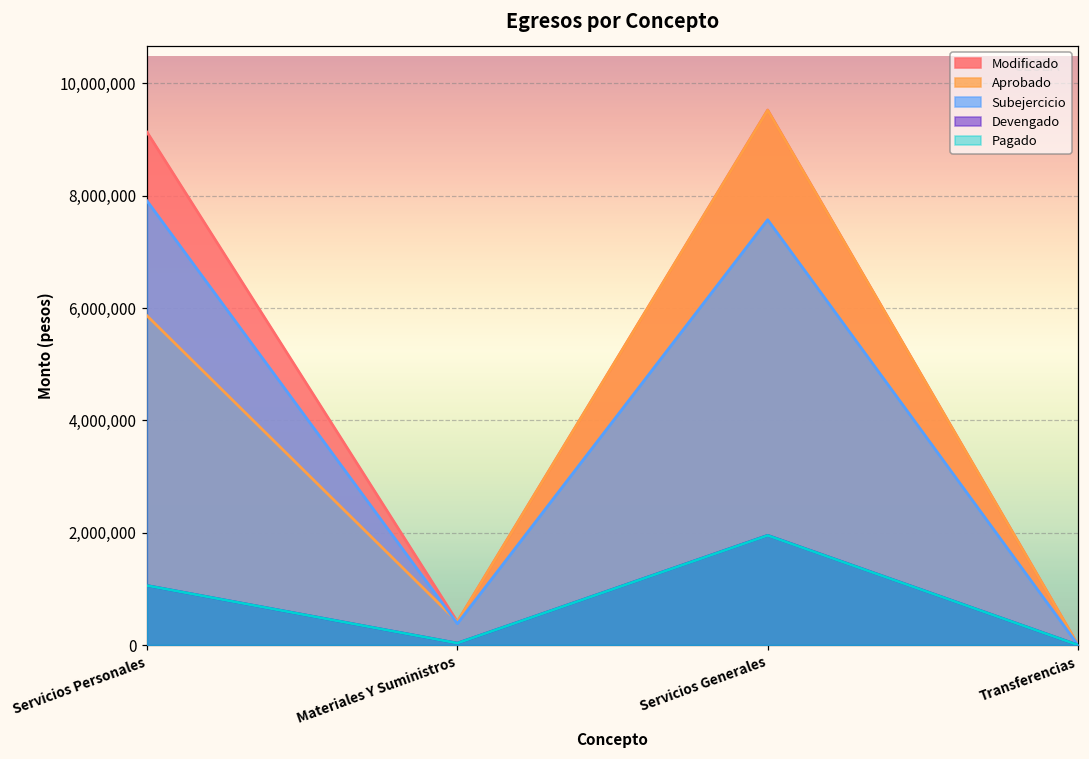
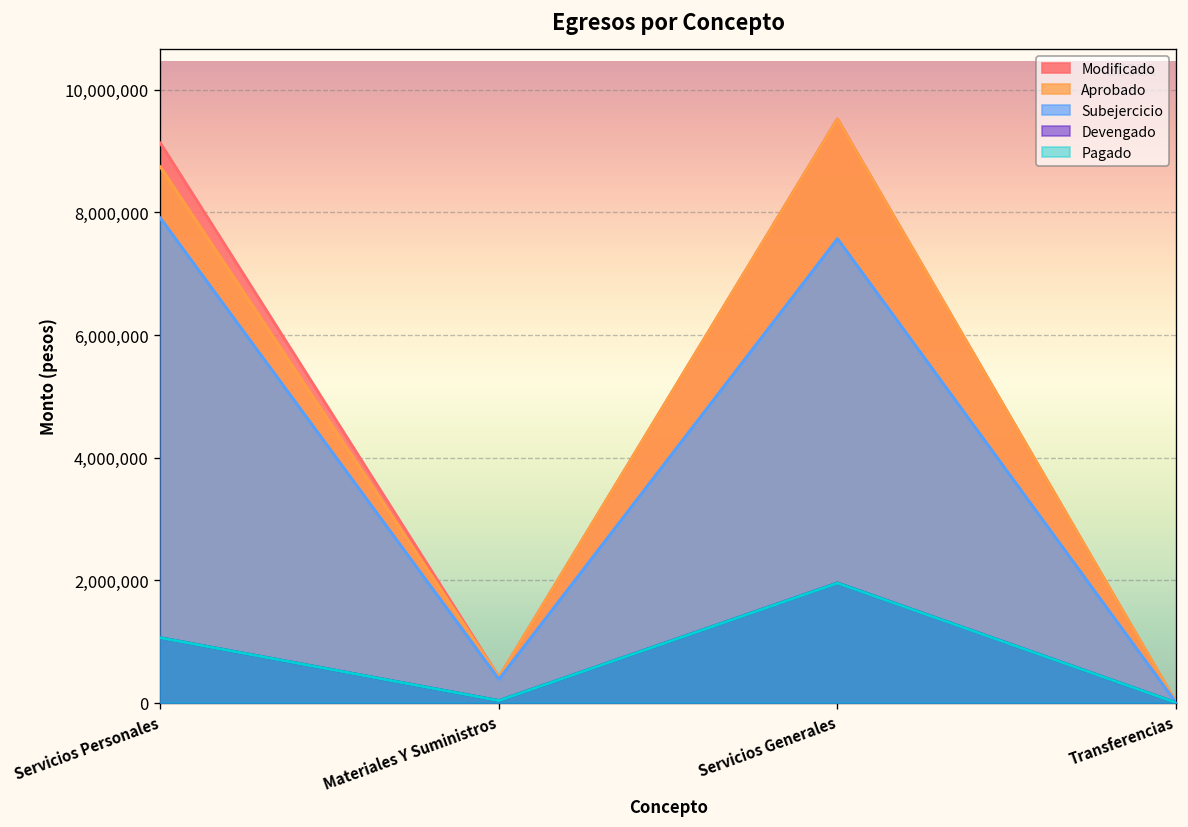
Aprobado, Servicios Personales: 5,900,000 -> 8,700,000
